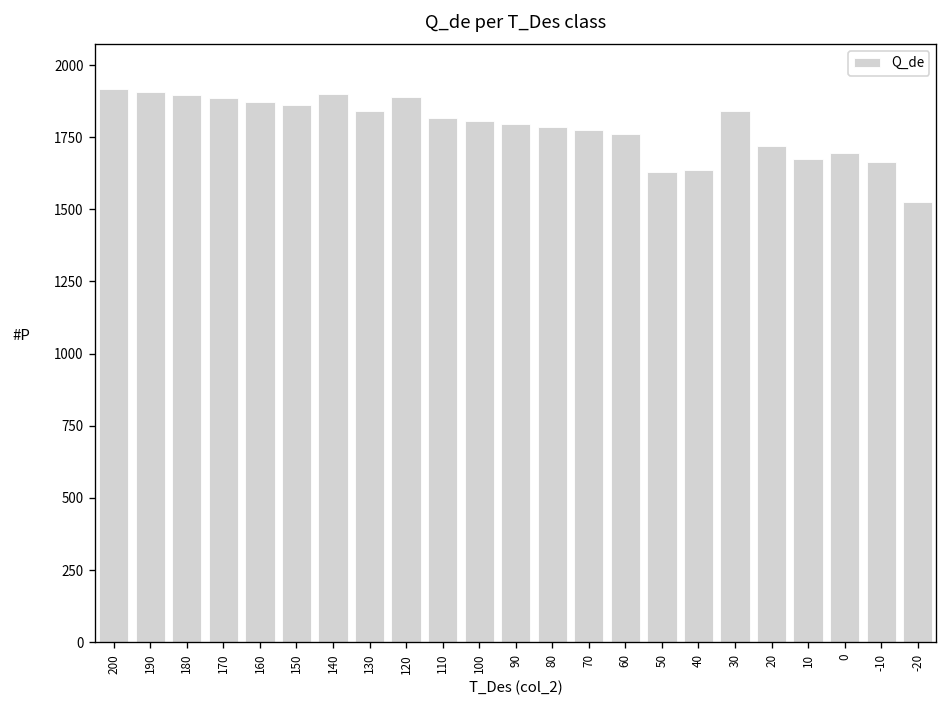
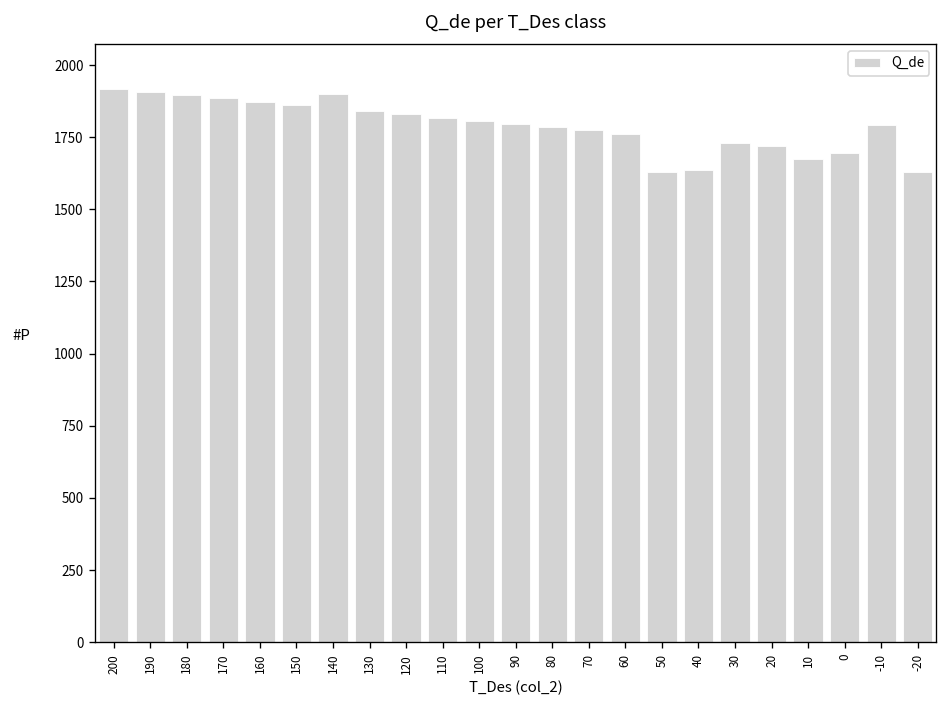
120: 1890 -> 1830
30: 1840 -> 1730
-10: 1660 -> 1790
-20: 1530 -> 1630
